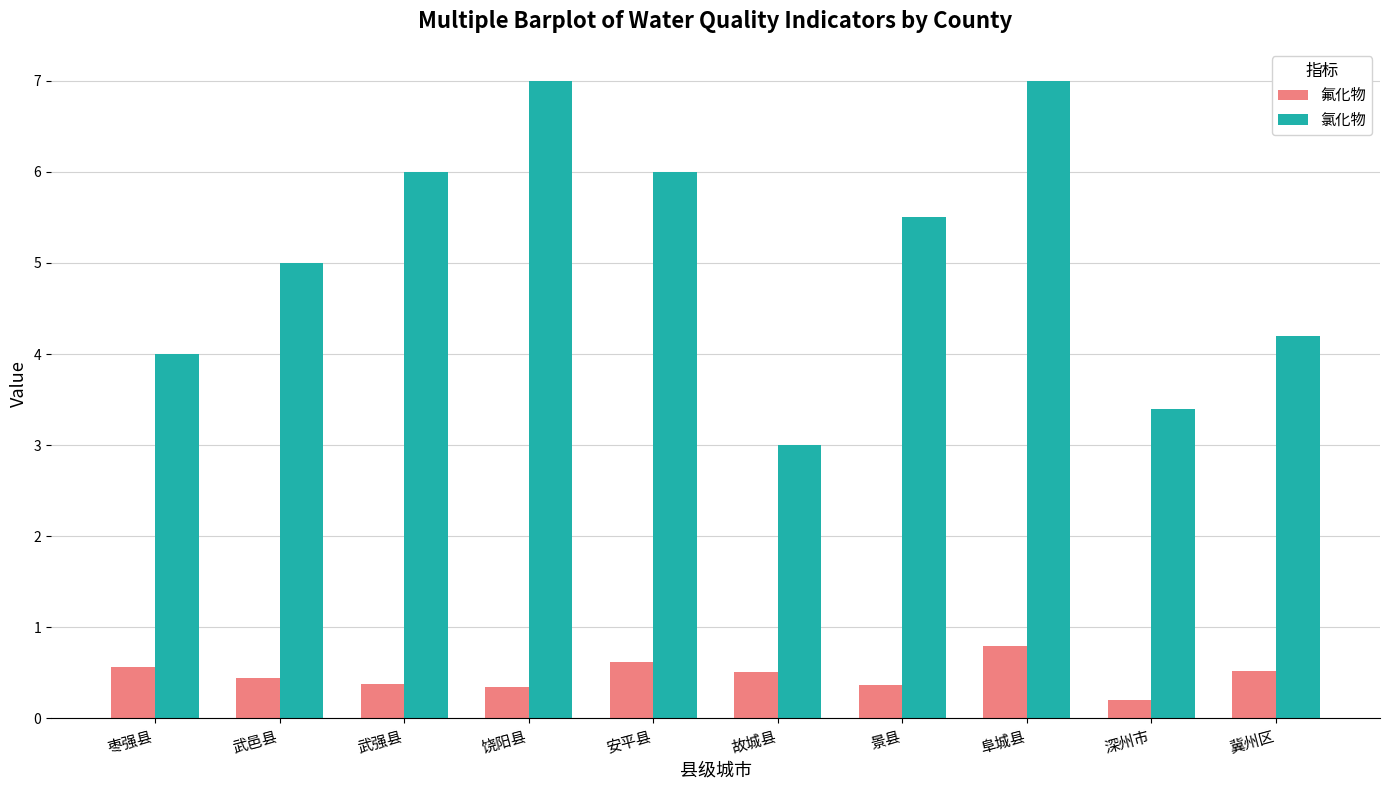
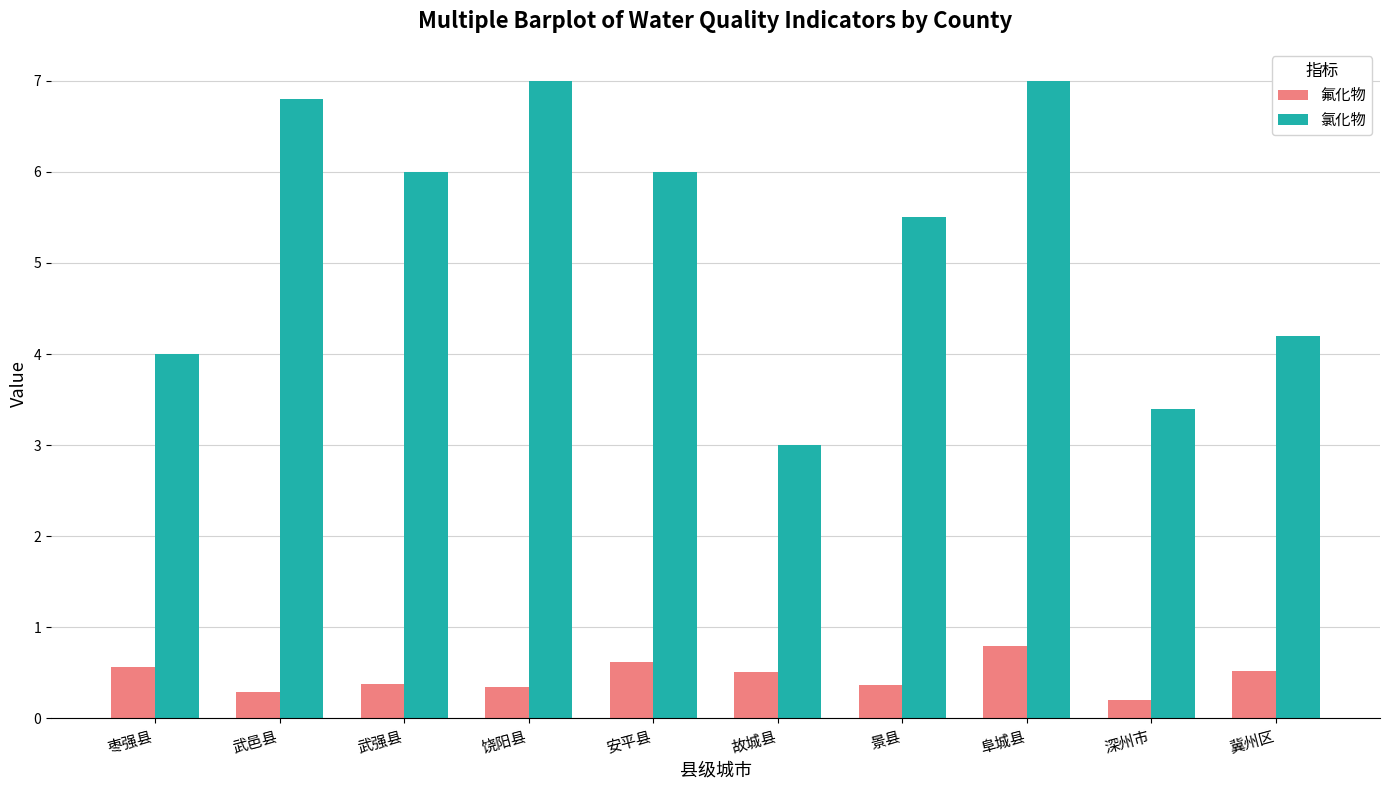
氟化物, 武邑县: 0.4 -> 0.3
氯化物, 武邑县: 5.0 -> 6.8
